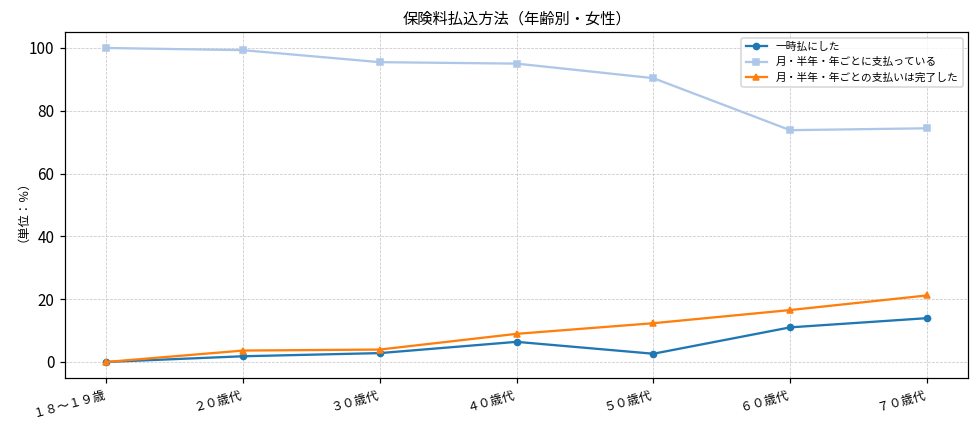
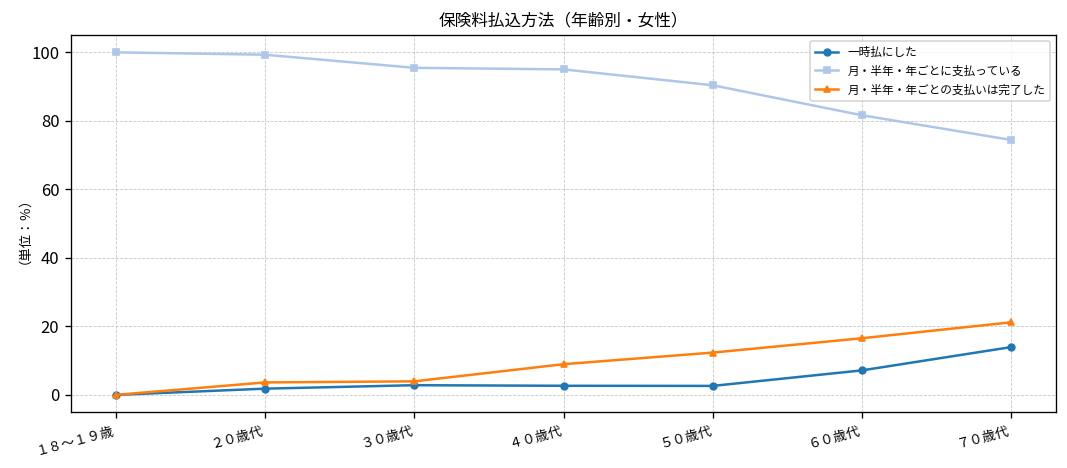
一時払にした, ４０歳代: 6 -> 3
一時払にした, ６０歳代: 11 -> 7
月・半年・年ごとに支払っている, ６０歳代: 74 -> 82
